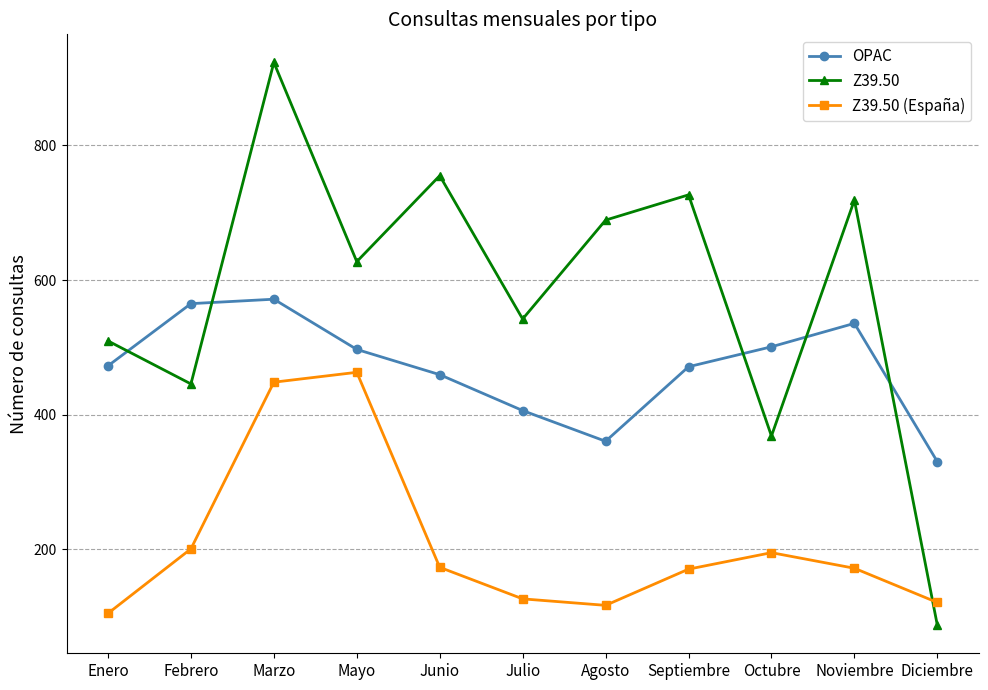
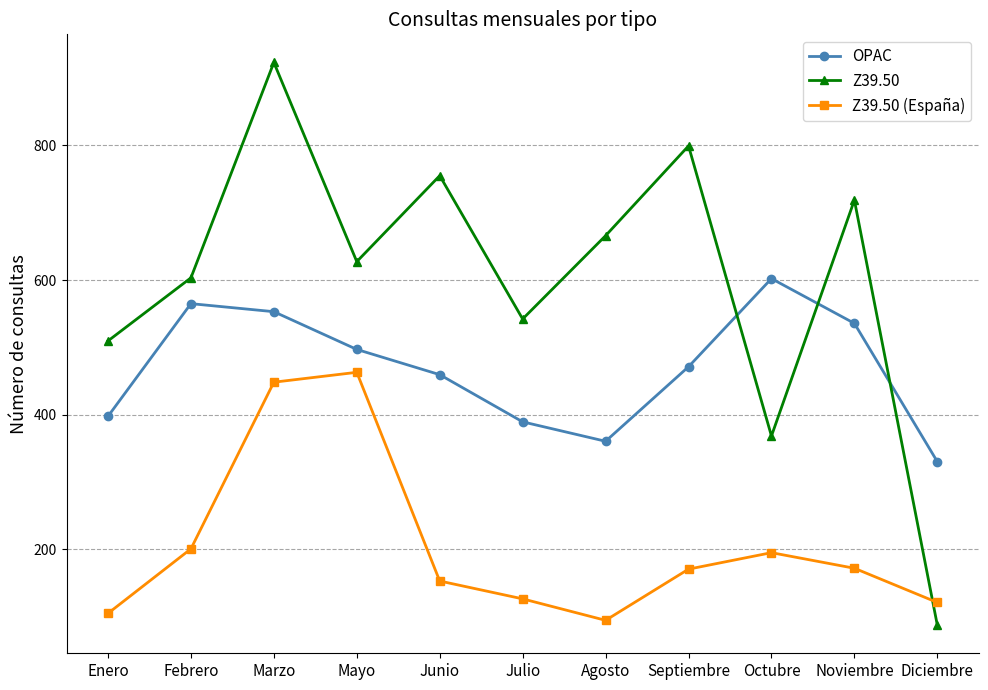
OPAC, Enero: 470 -> 400
Z39.50, Febrero: 450 -> 600
OPAC, Marzo: 570 -> 550
Z39.50 (España), Junio: 170 -> 150
OPAC, Julio: 410 -> 390
Z39.50, Agosto: 690 -> 670
Z39.50 (España), Agosto: 120 -> 90
Z39.50, Septiembre: 730 -> 800
OPAC, Octubre: 500 -> 600
